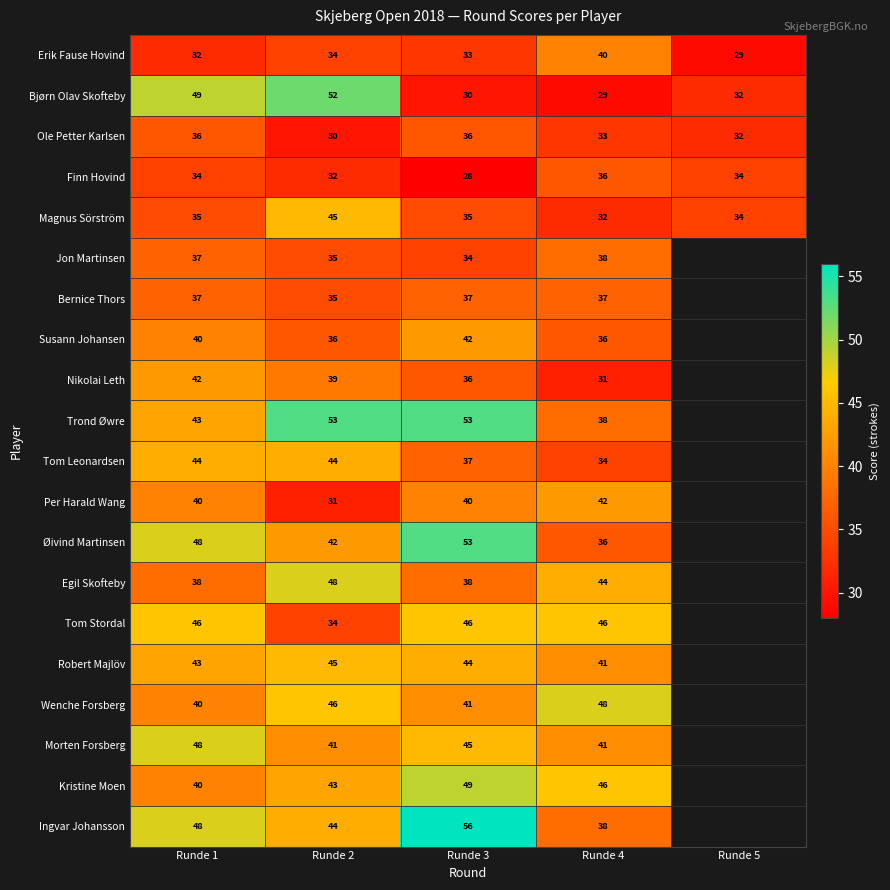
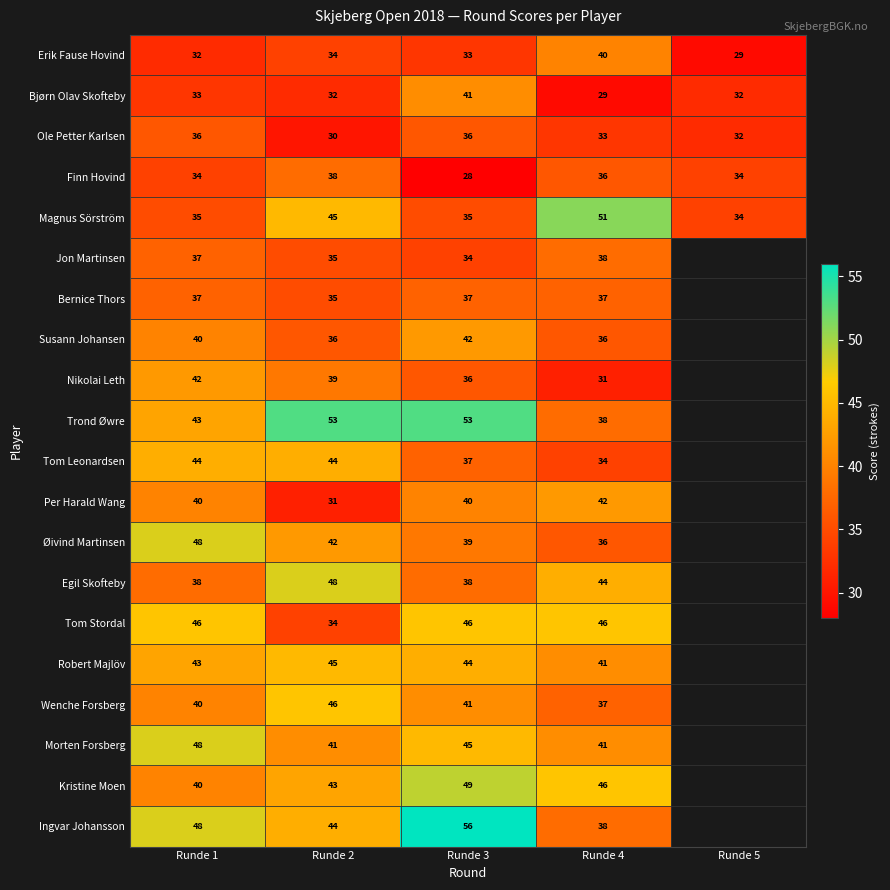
Bjørn Olav Skofteby, Runde 1: 49 -> 33
Bjørn Olav Skofteby, Runde 2: 52 -> 32
Bjørn Olav Skofteby, Runde 3: 30 -> 41
Finn Hovind, Runde 2: 32 -> 38
Magnus Sörström, Runde 4: 32 -> 51
Øivind Martinsen, Runde 3: 53 -> 39
Wenche Forsberg, Runde 4: 48 -> 37
